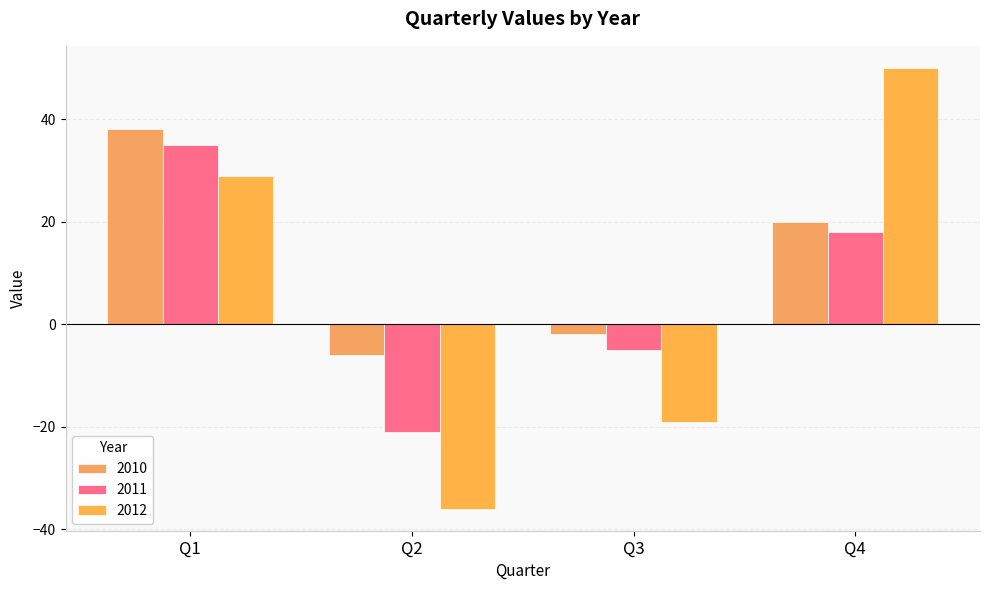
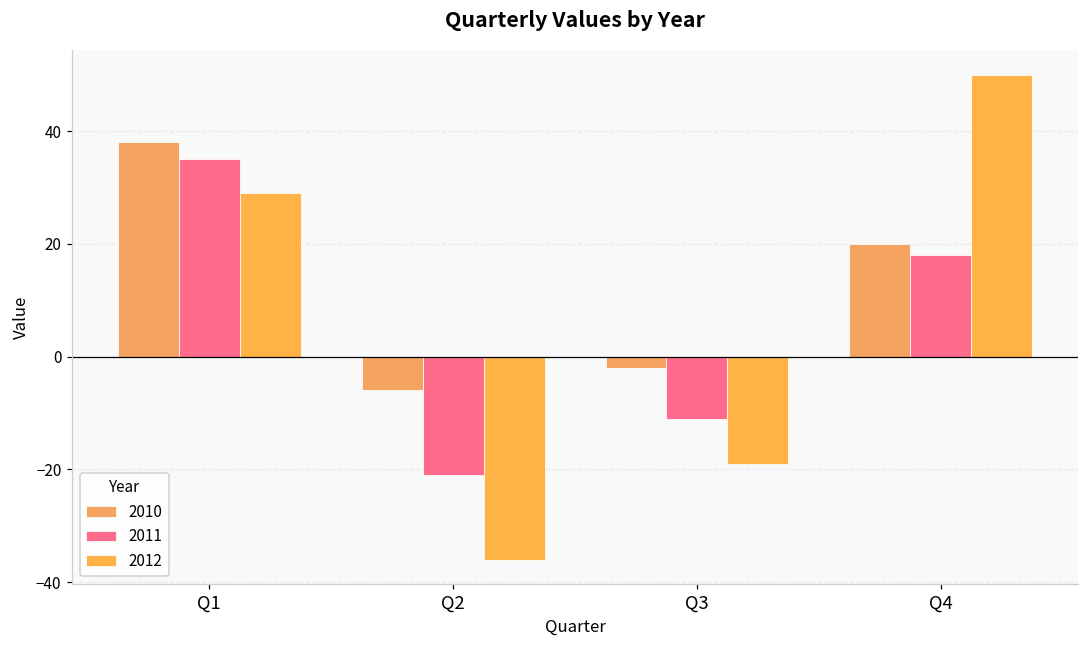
2011, Q3: -5 -> -11
